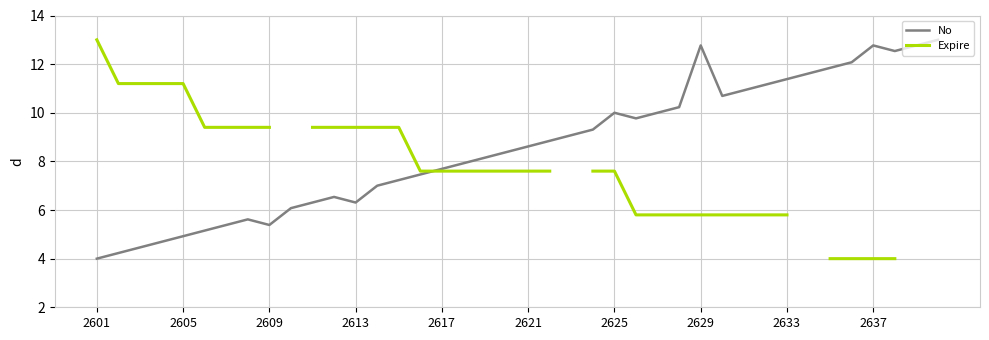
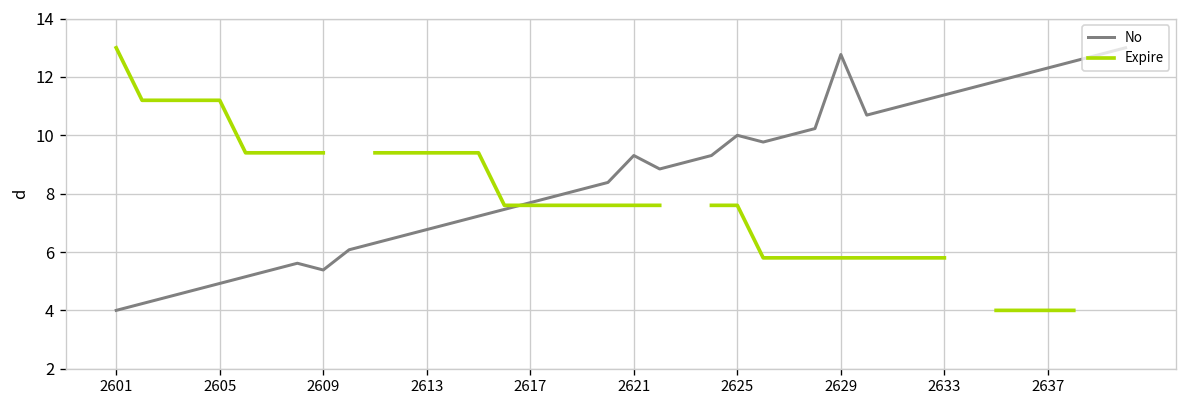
No, 2613: 6.3 -> 6.8
No, 2621: 8.6 -> 9.3
No, 2637: 12.8 -> 12.3
